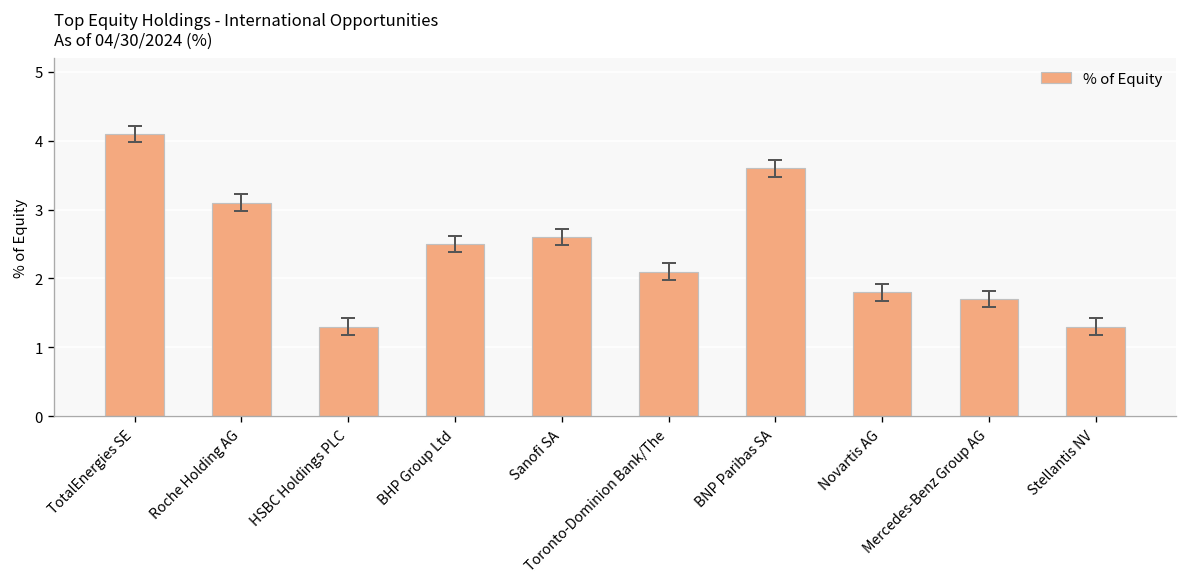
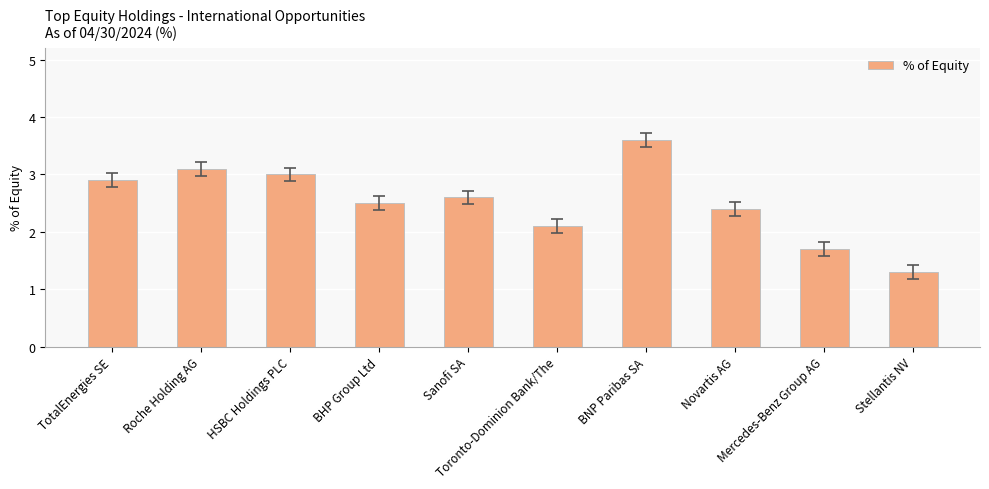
% of Equity, TotalEnergies SE: 4.1 -> 2.9
% of Equity, HSBC Holdings PLC: 1.3 -> 3.0
% of Equity, Novartis AG: 1.8 -> 2.4
